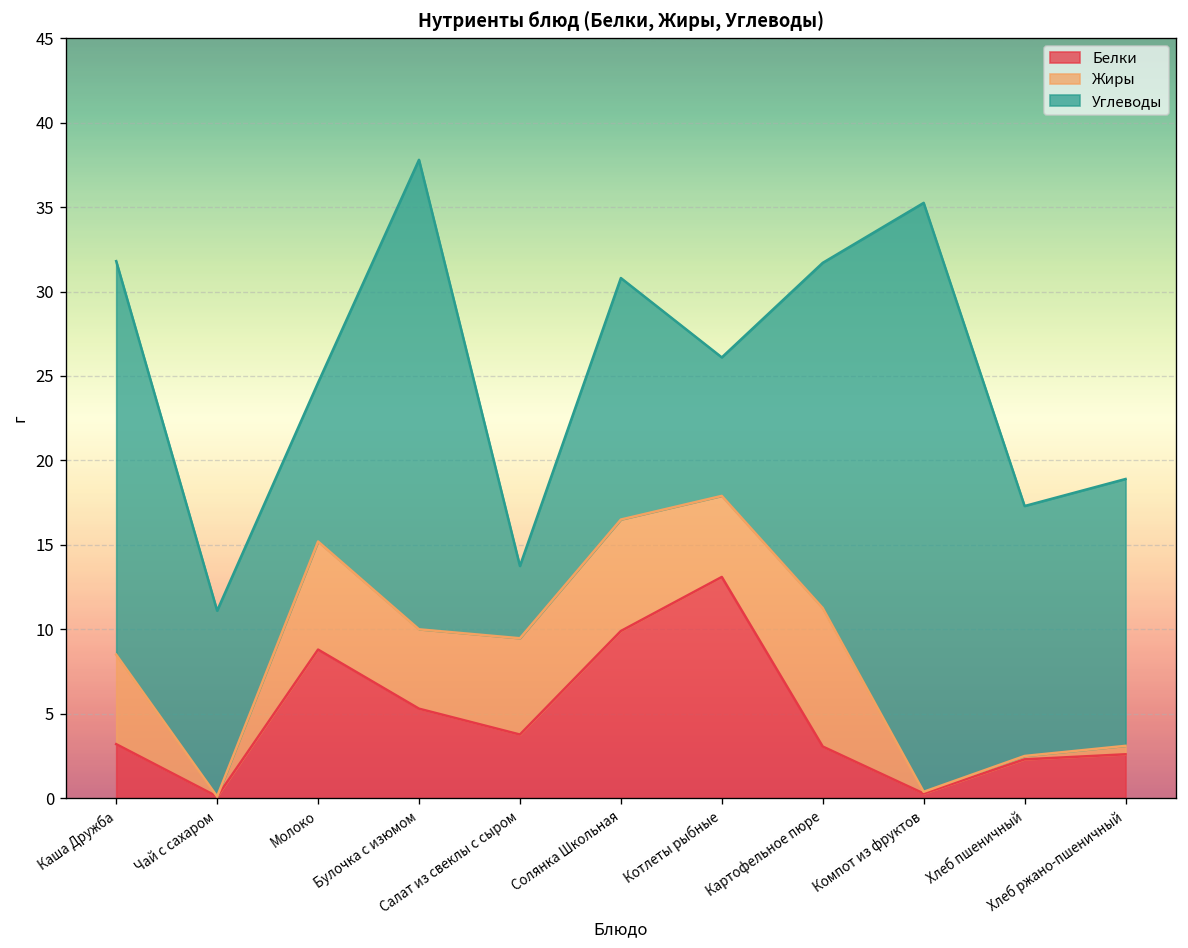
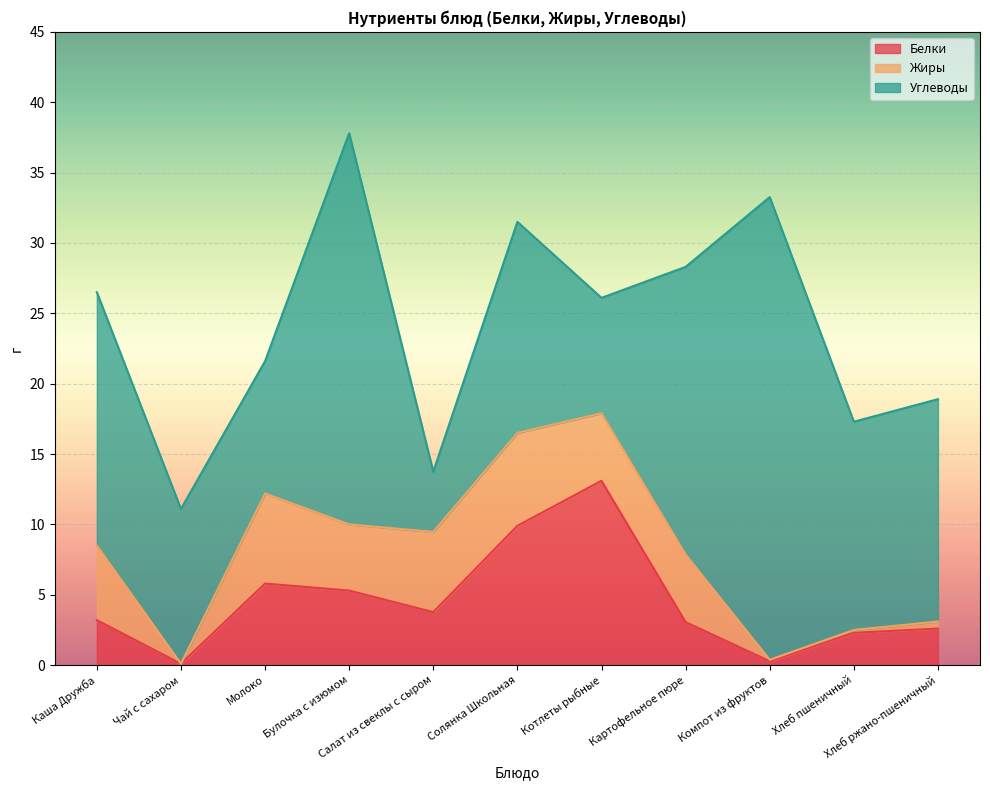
Углеводы, Каша Дружба: 23.3 -> 18.0
Белки, Молоко: 8.8 -> 5.8
Углеводы, Солянка Школьная: 14.3 -> 15.0
Жиры, Картофельное пюре: 8.2 -> 4.8
Углеводы, Компот из фруктов: 34.9 -> 32.9
